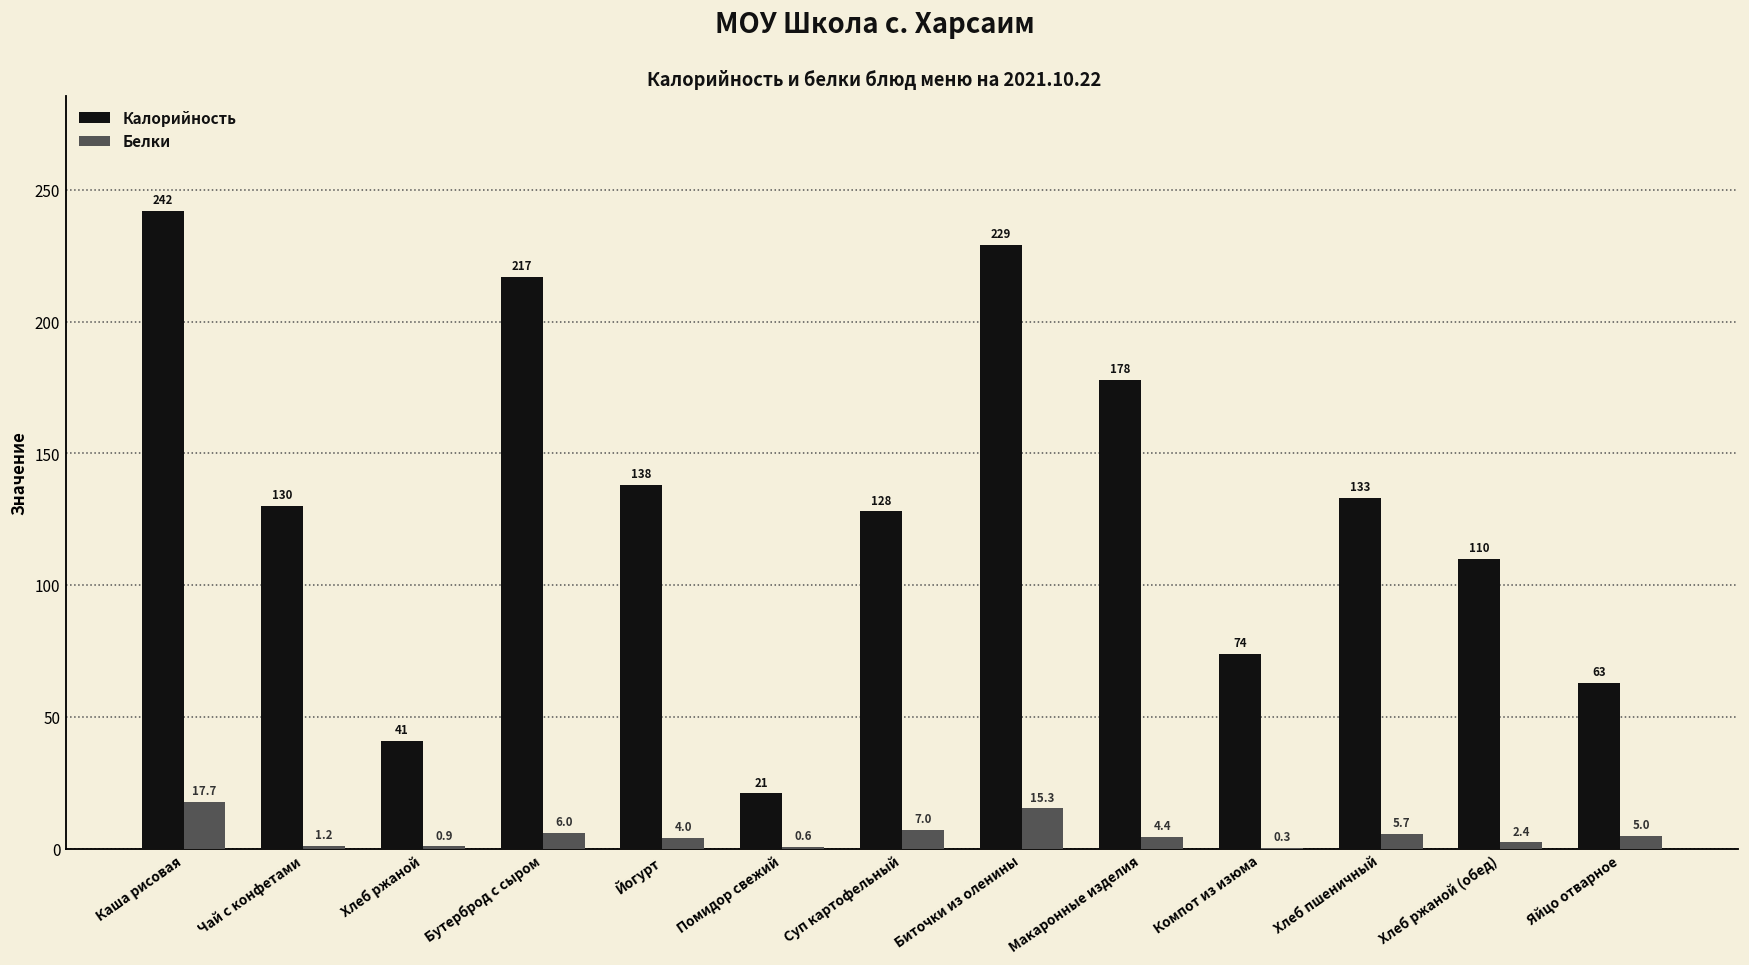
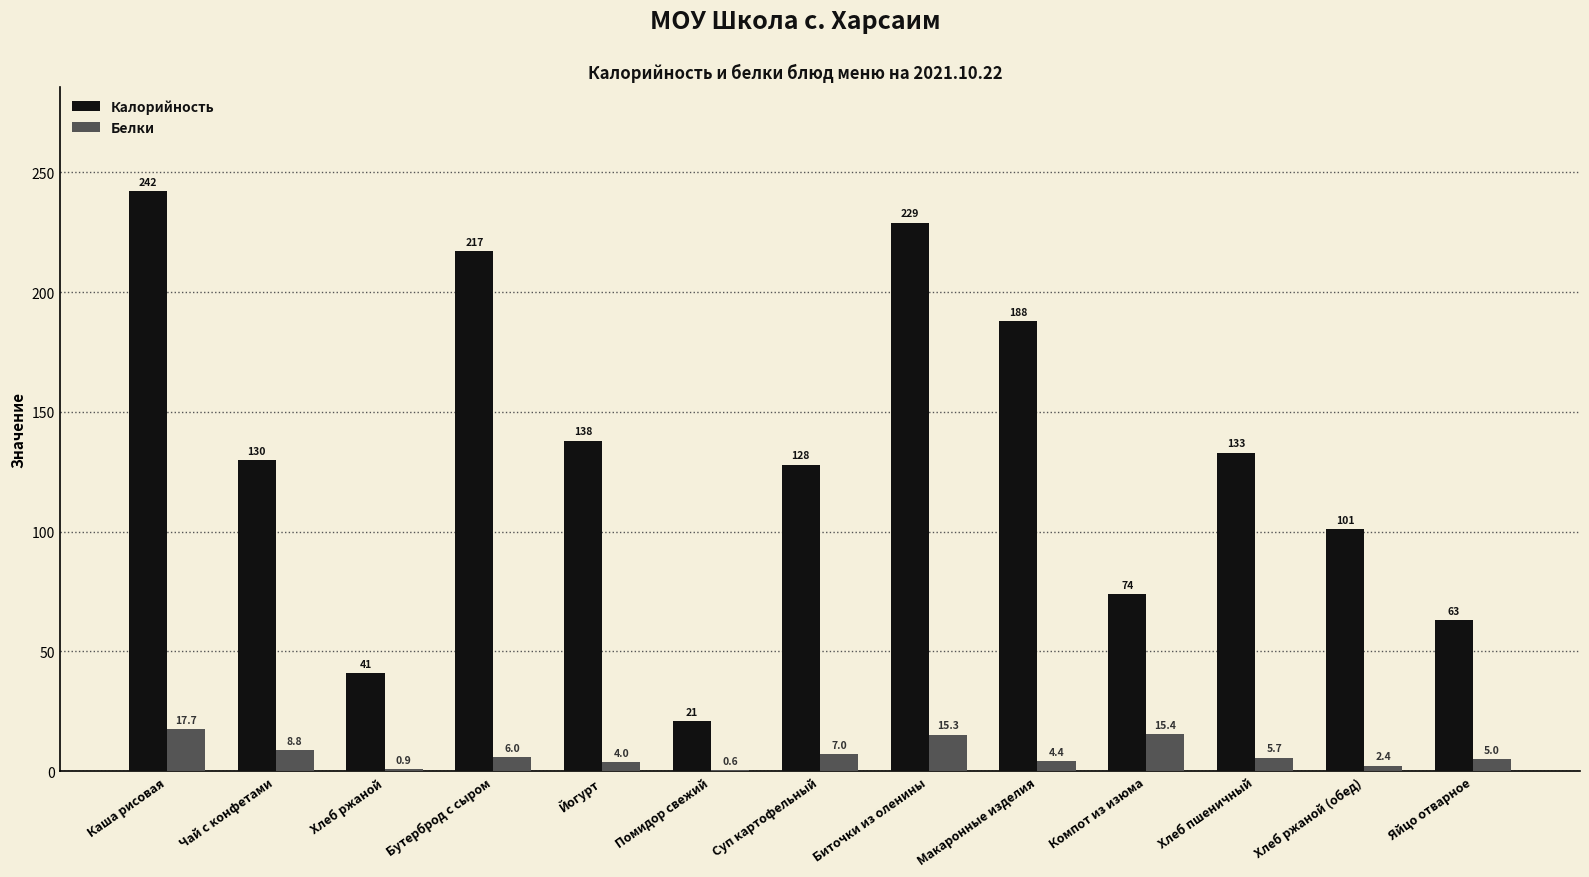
Белки, Чай с конфетами: 1.2 -> 8.8
Калорийность, Макаронные изделия: 178 -> 188
Белки, Компот из изюма: 0.3 -> 15.4
Калорийность, Хлеб ржаной (обед): 110 -> 101
